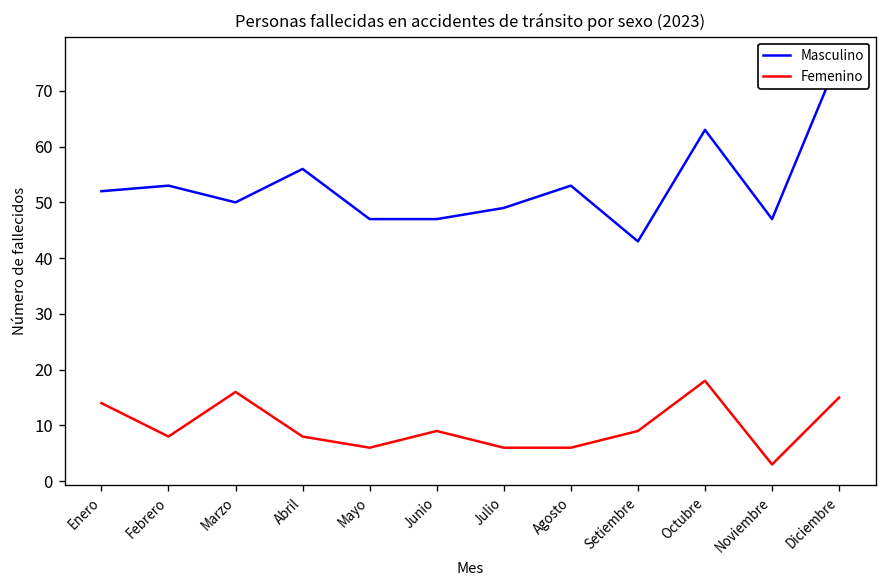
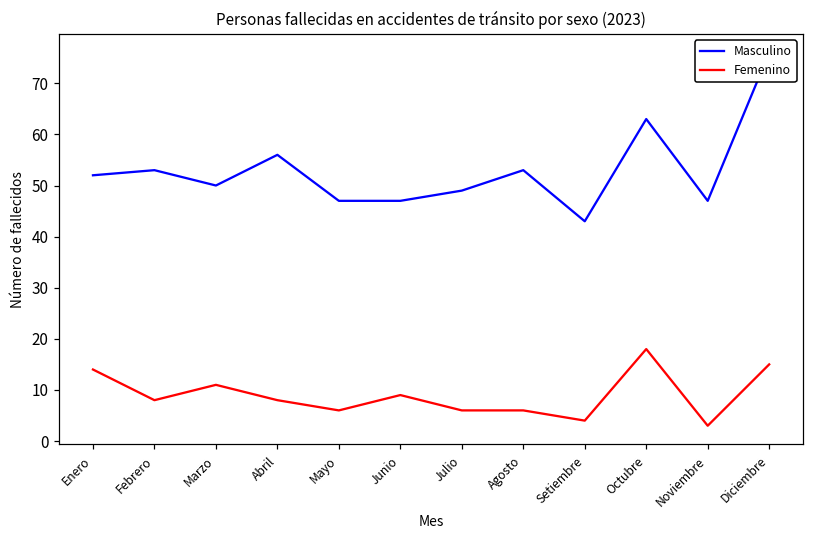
Femenino, Marzo: 16 -> 11
Femenino, Setiembre: 9 -> 4
